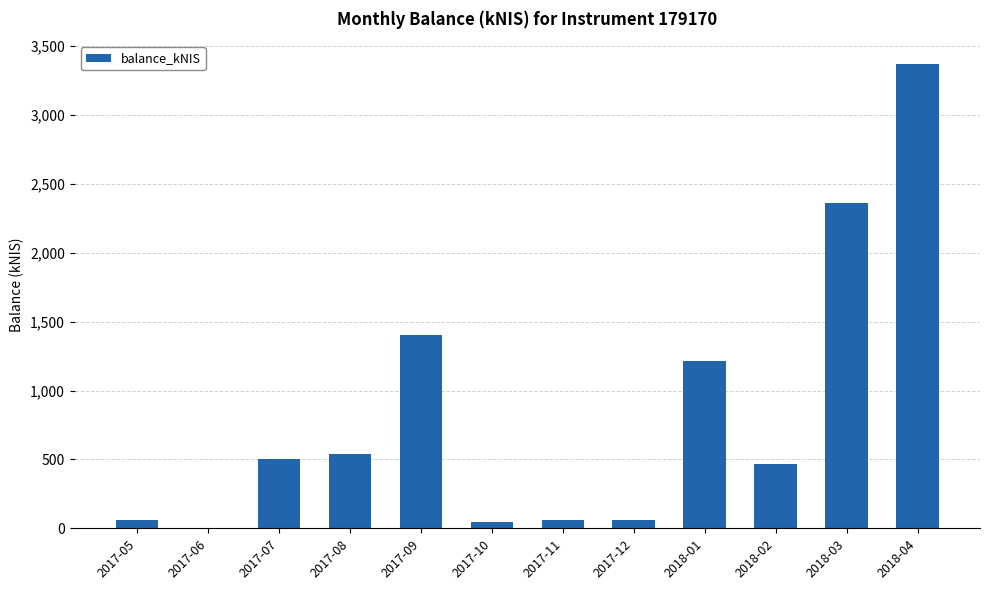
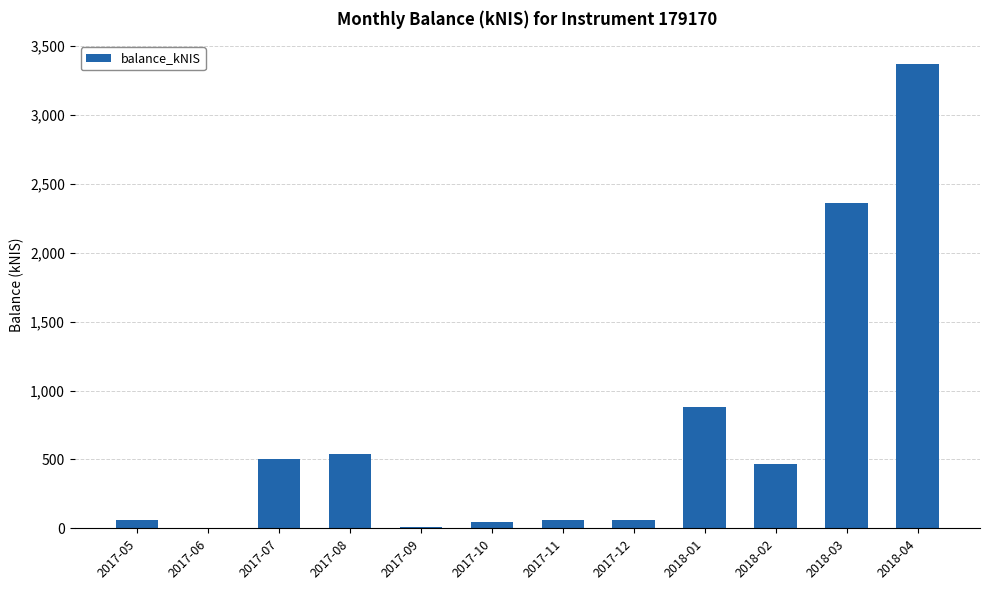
2017-09: 1,400 -> 10
2018-01: 1,210 -> 880
